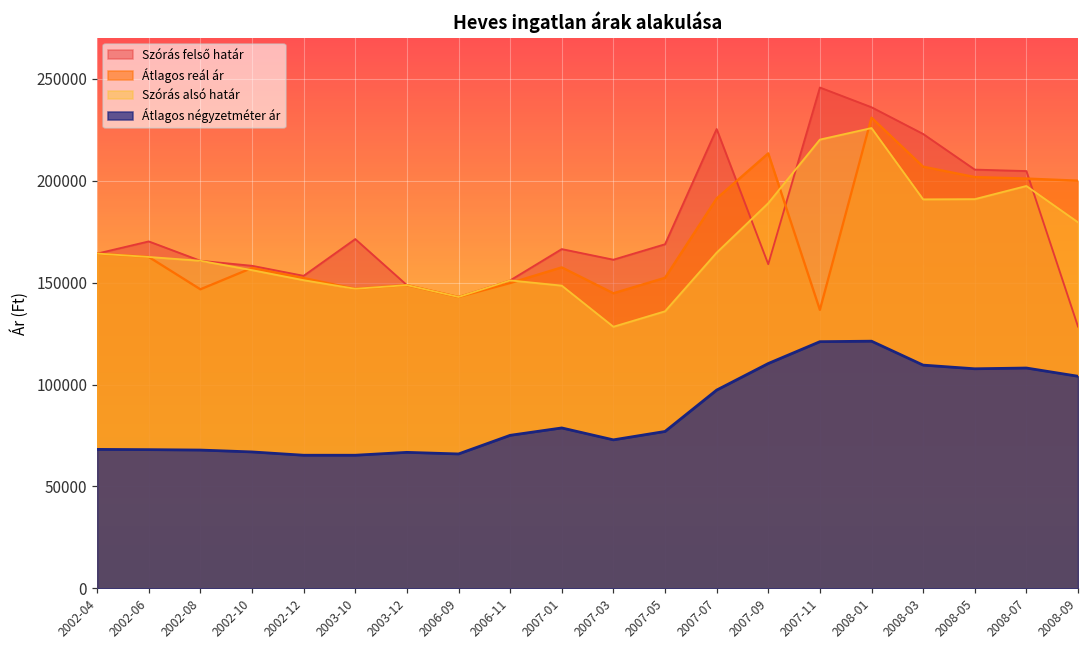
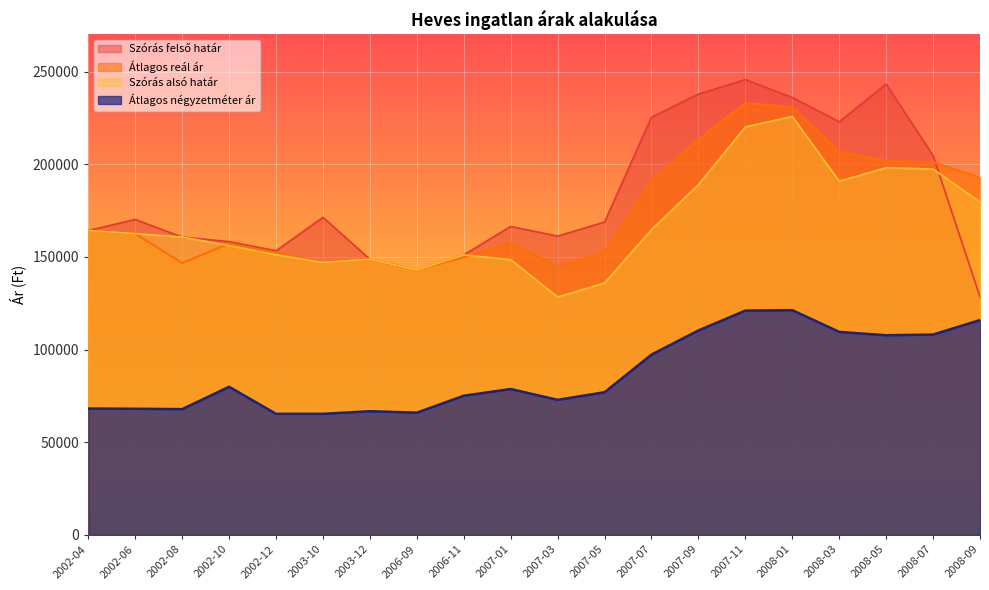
Átlagos négyzetméter ár, 2002-10: 67000 -> 80000
Szórás felső határ, 2007-09: 159000 -> 238000
Átlagos reál ár, 2007-11: 137000 -> 233000
Szórás felső határ, 2008-05: 205000 -> 243000
Szórás alsó határ, 2008-05: 191000 -> 198000
Átlagos reál ár, 2008-09: 200000 -> 193000
Átlagos négyzetméter ár, 2008-09: 104000 -> 116000
